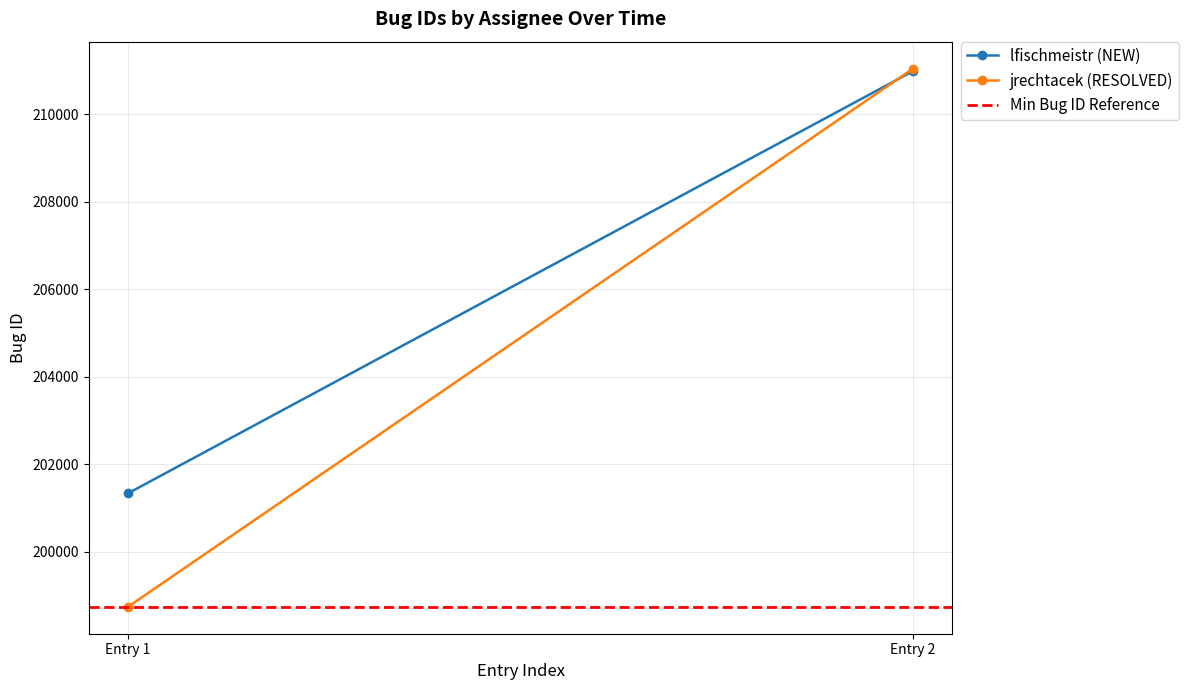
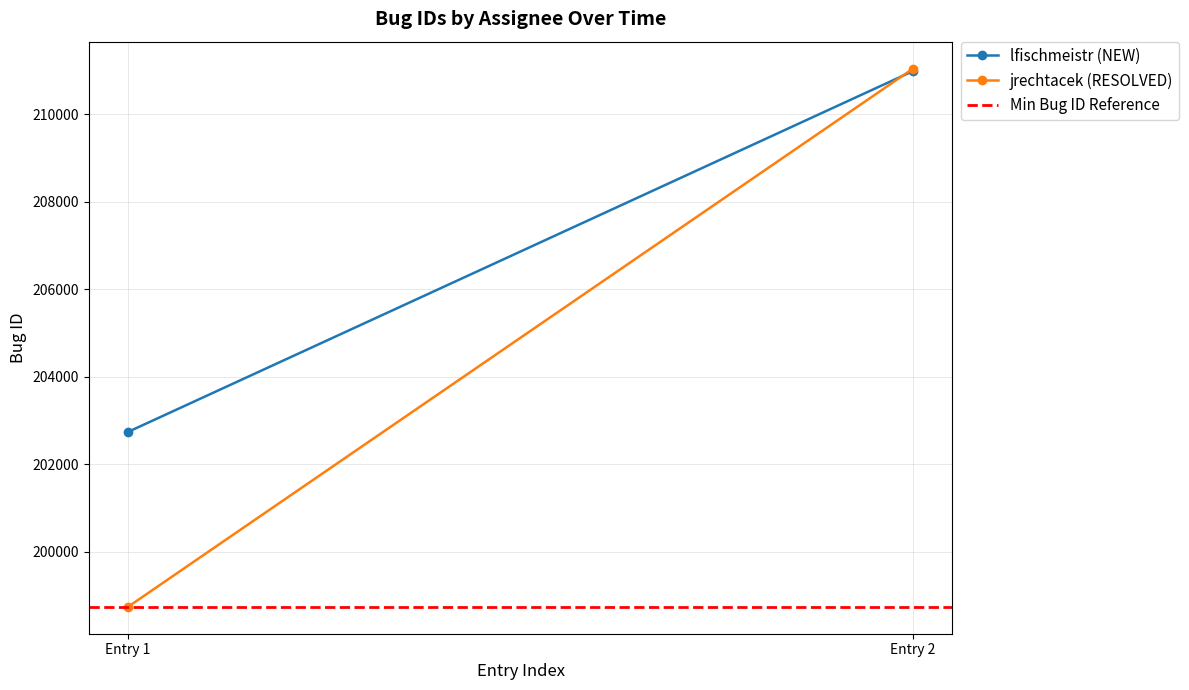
lfischmeistr (NEW), Entry 1: 201300 -> 202700
